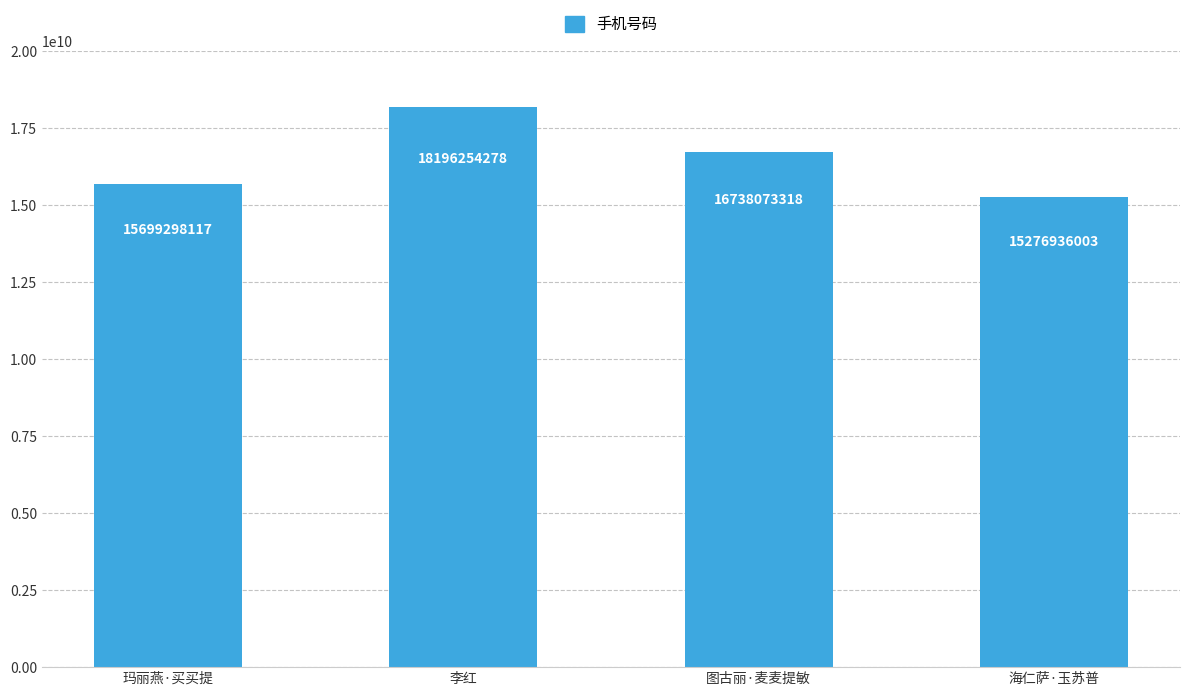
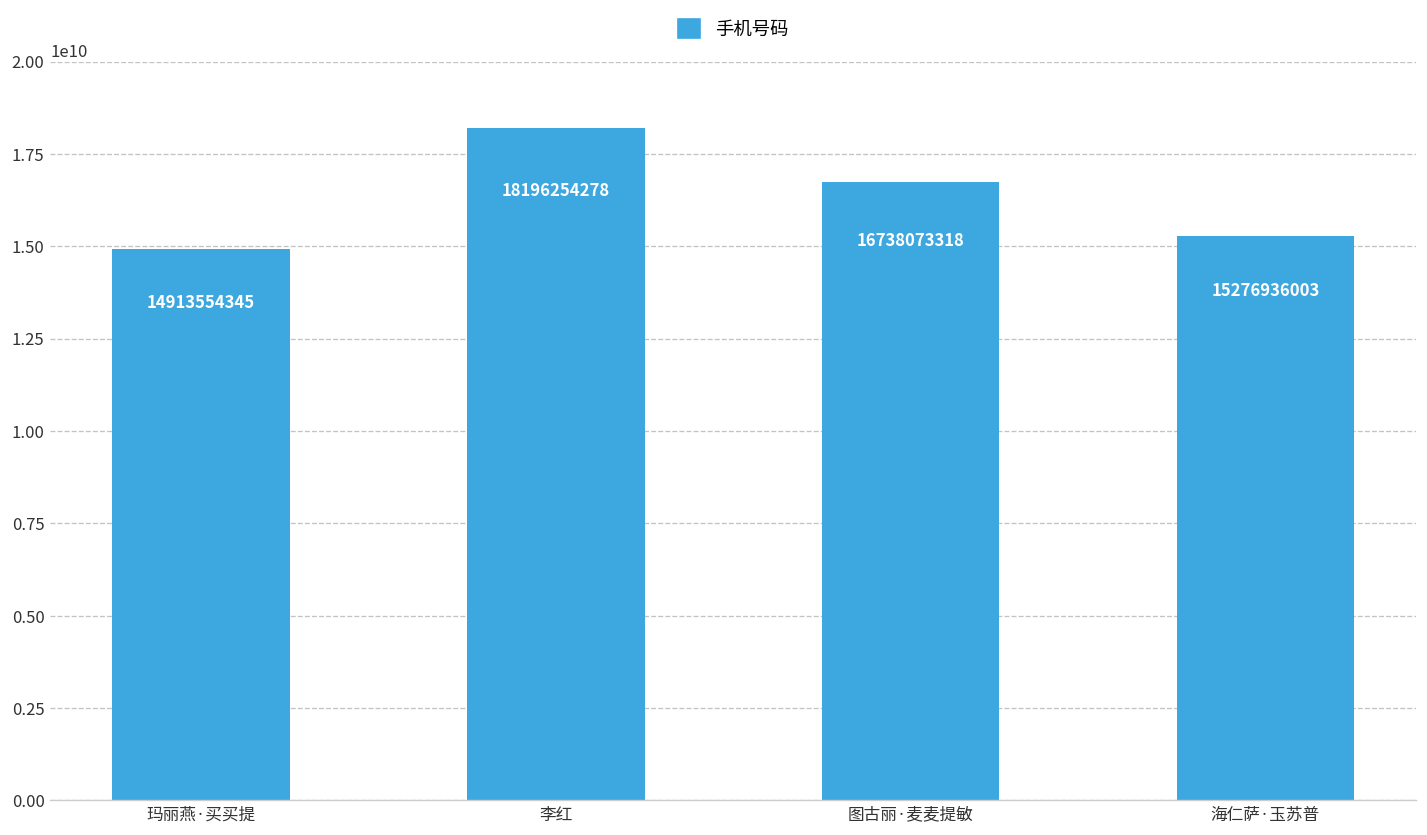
玛丽燕·买买提: 15699298117 -> 14913554345
